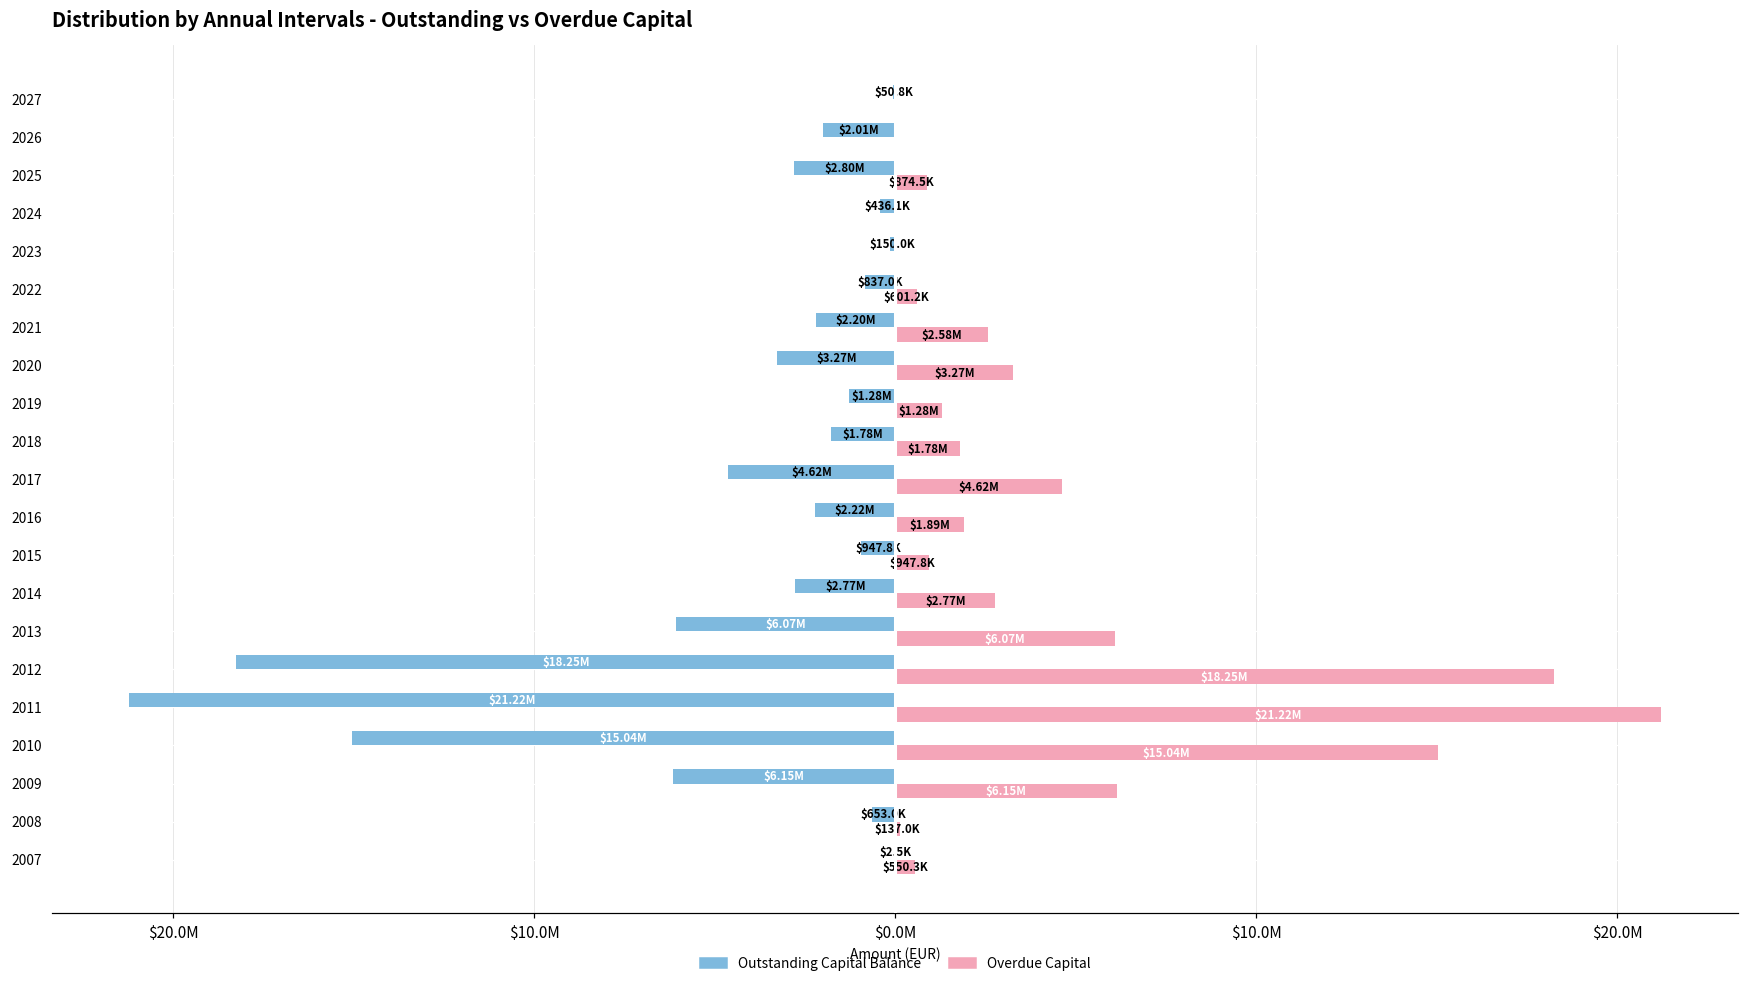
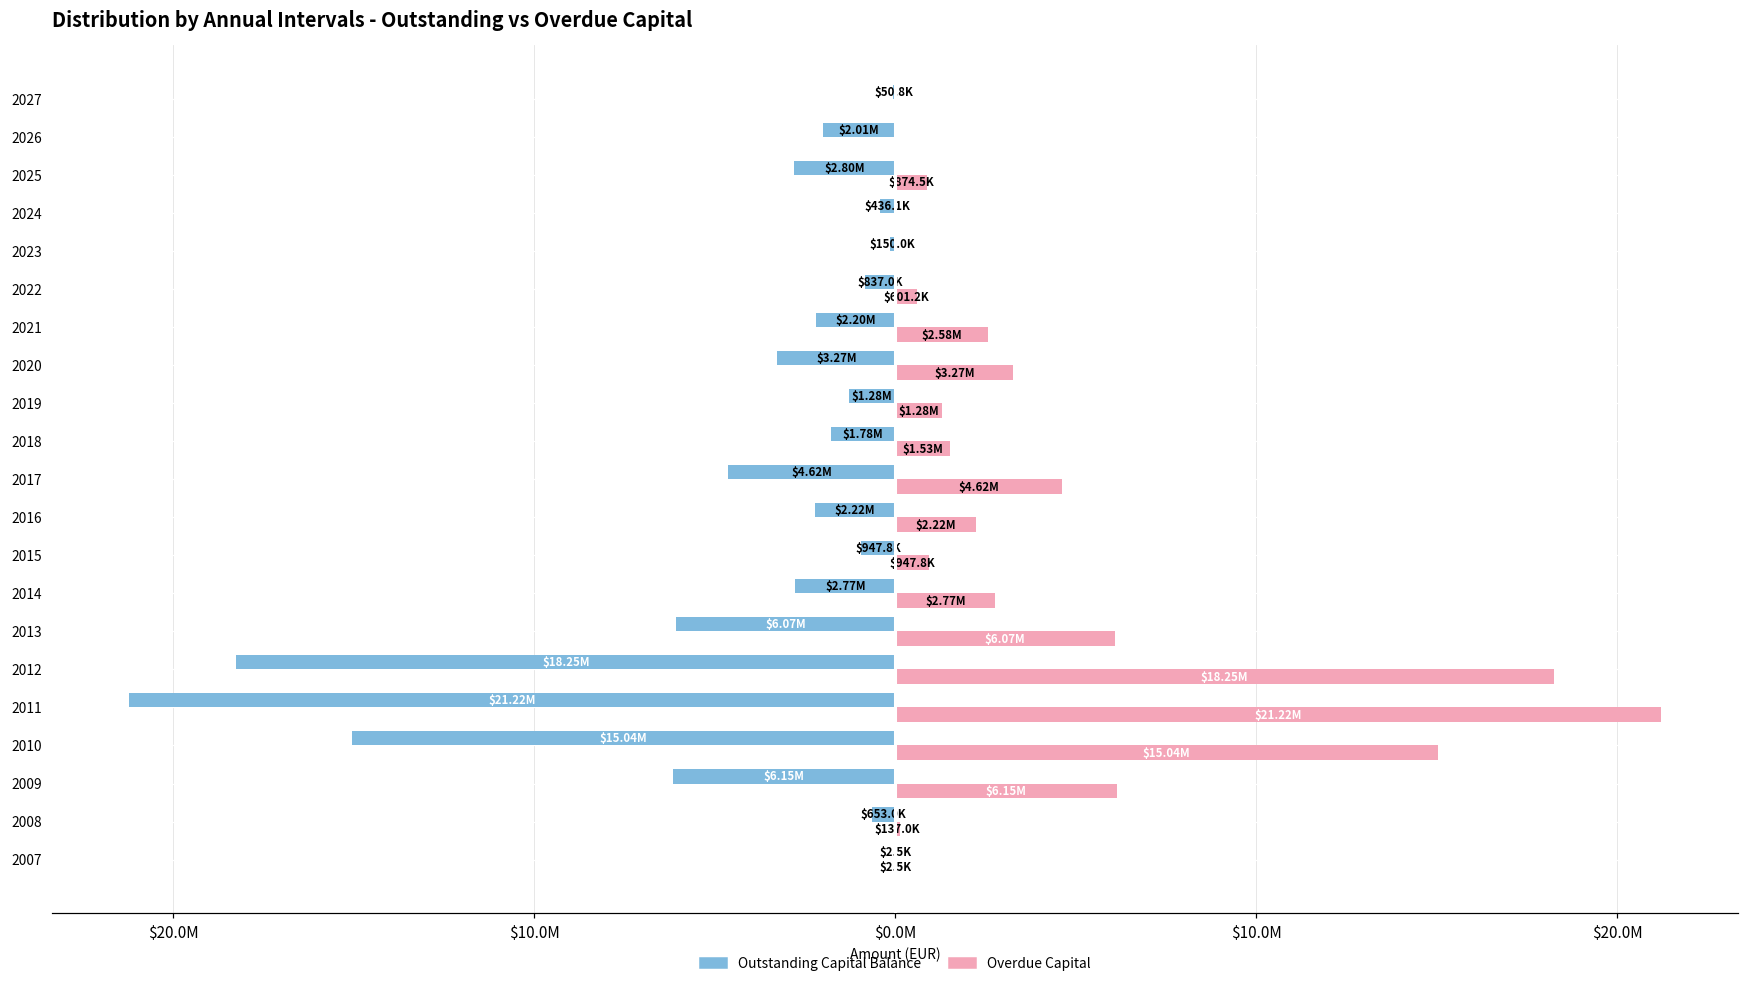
Overdue Capital, 2018: $1.78M -> $1.53M
Overdue Capital, 2016: $1.89M -> $2.22M
Overdue Capital, 2007: $550.3K -> $2.5K
